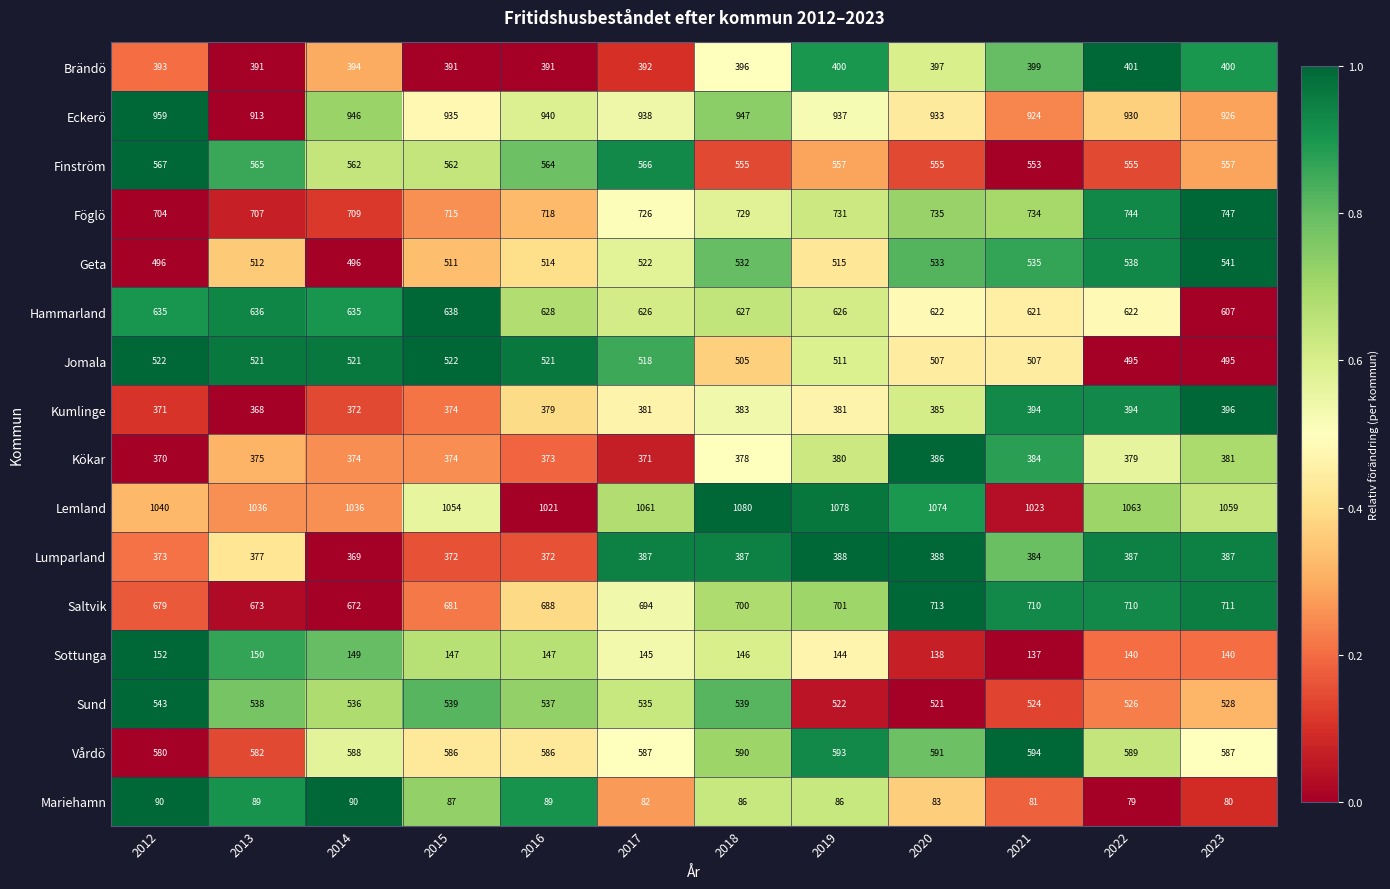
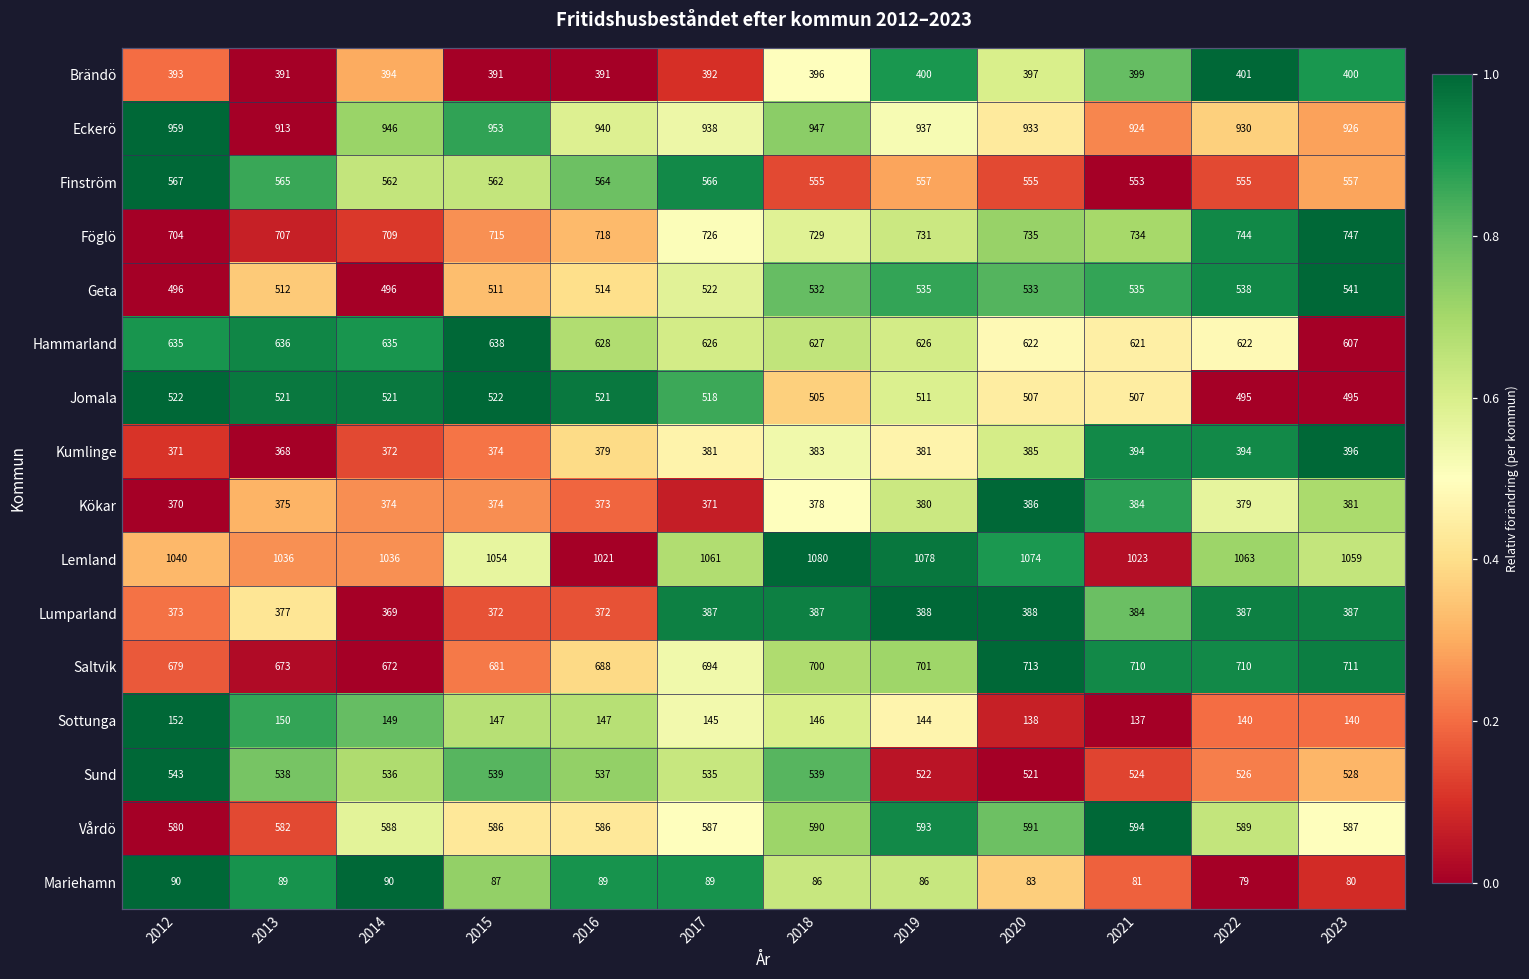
Eckerö, 2015: 935 -> 953
Geta, 2019: 515 -> 535
Mariehamn, 2017: 82 -> 89
